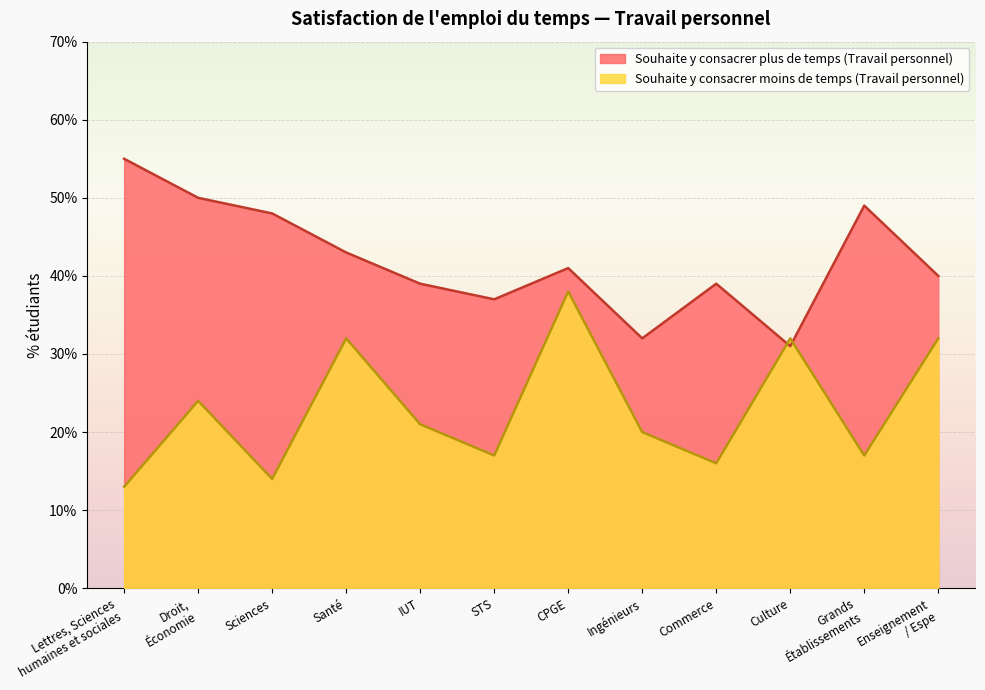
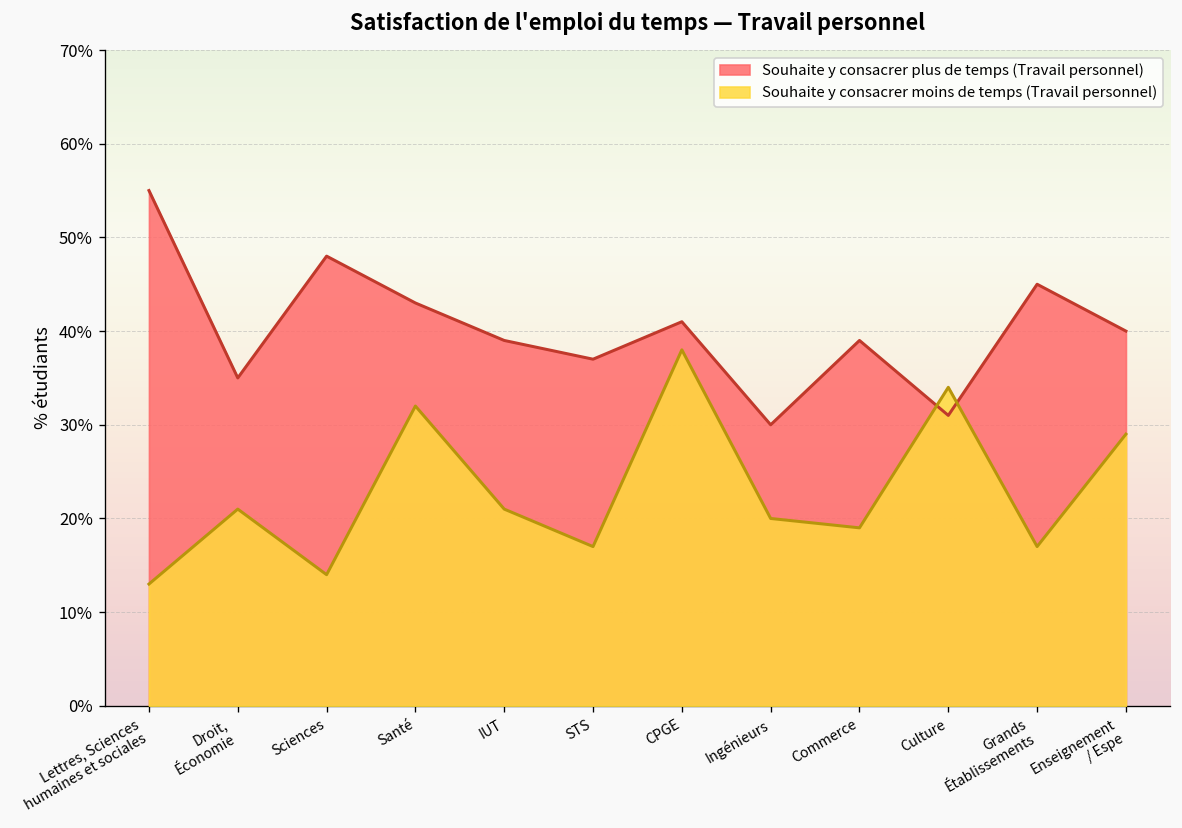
Souhaite y consacrer plus de temps (Travail personnel), Droit, Économie: 50% -> 35%
Souhaite y consacrer moins de temps (Travail personnel), Droit, Économie: 24% -> 21%
Souhaite y consacrer plus de temps (Travail personnel), Ingénieurs: 32% -> 30%
Souhaite y consacrer moins de temps (Travail personnel), Commerce: 16% -> 19%
Souhaite y consacrer moins de temps (Travail personnel), Culture: 32% -> 34%
Souhaite y consacrer plus de temps (Travail personnel), Grands Établissements: 49% -> 45%
Souhaite y consacrer moins de temps (Travail personnel), Enseignement / Espe: 32% -> 29%
